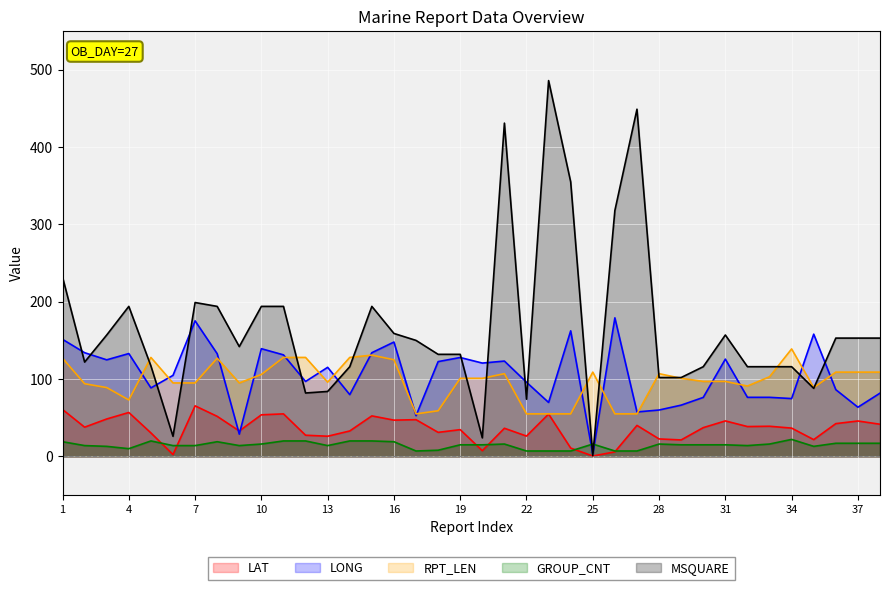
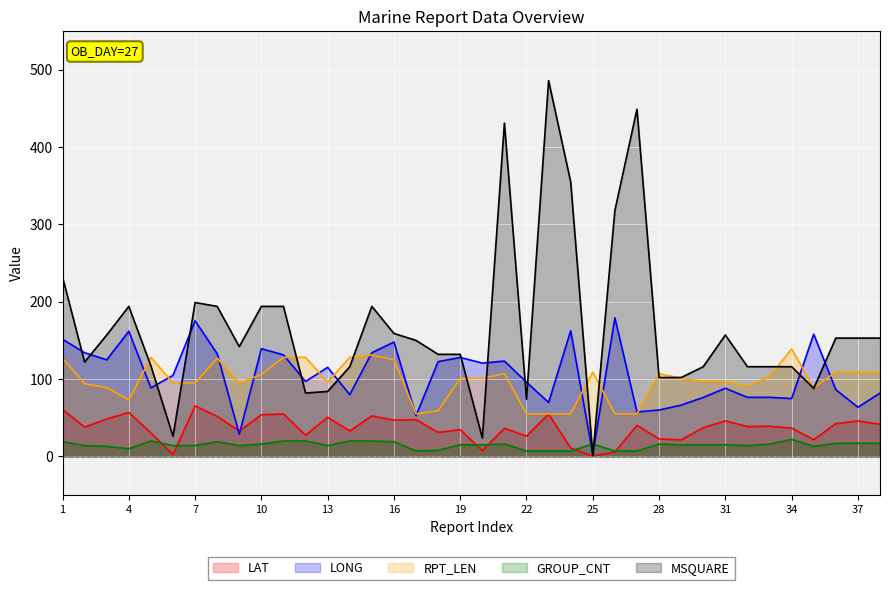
LONG, 4: 130 -> 160
LAT, 13: 30 -> 50
LONG, 31: 130 -> 90
